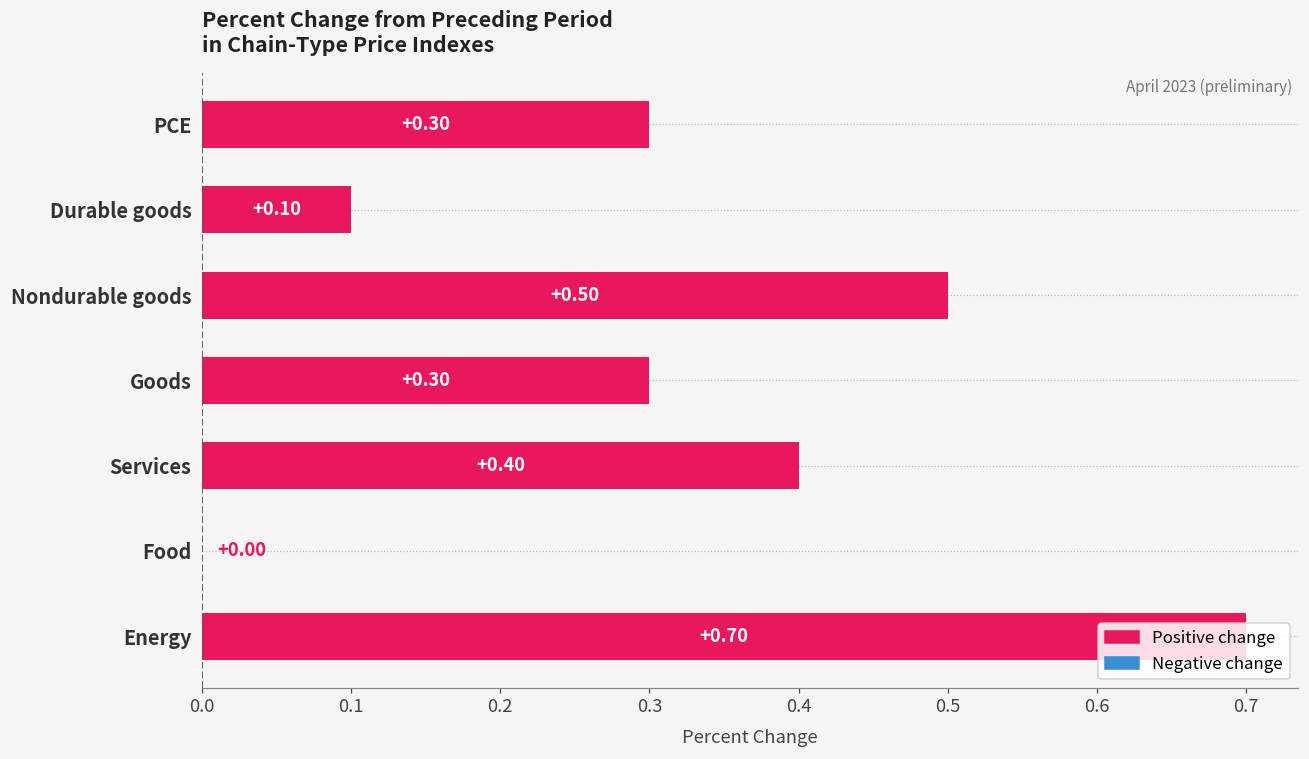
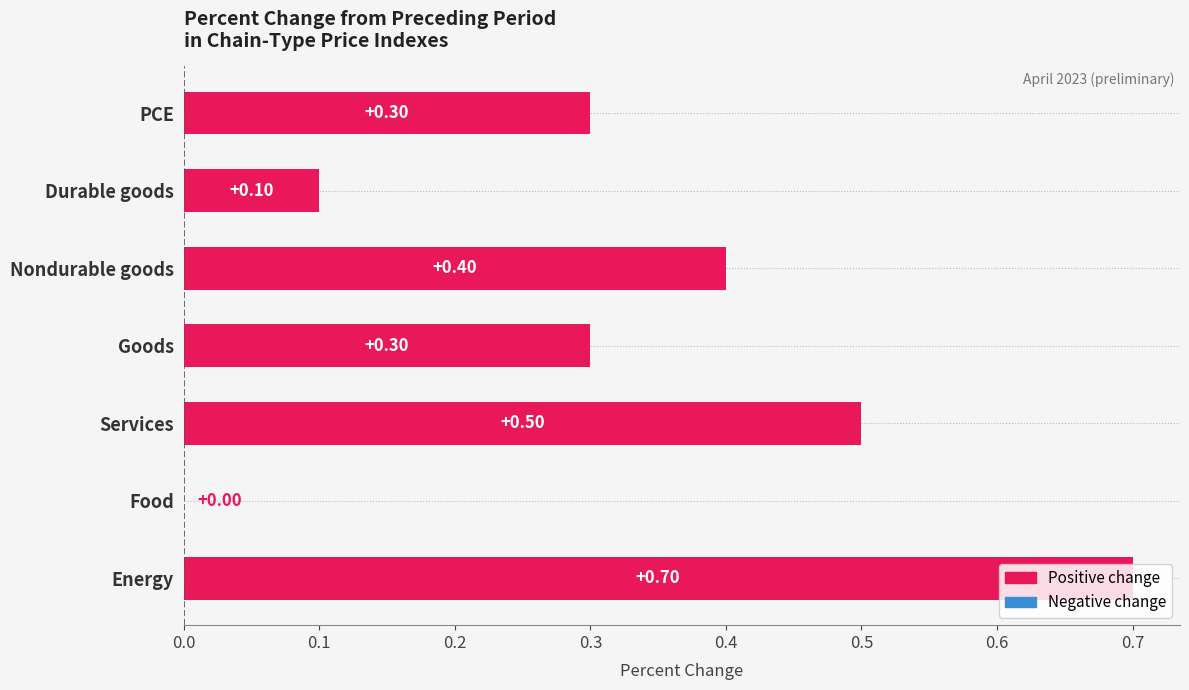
Nondurable goods: +0.50 -> +0.40
Services: +0.40 -> +0.50
